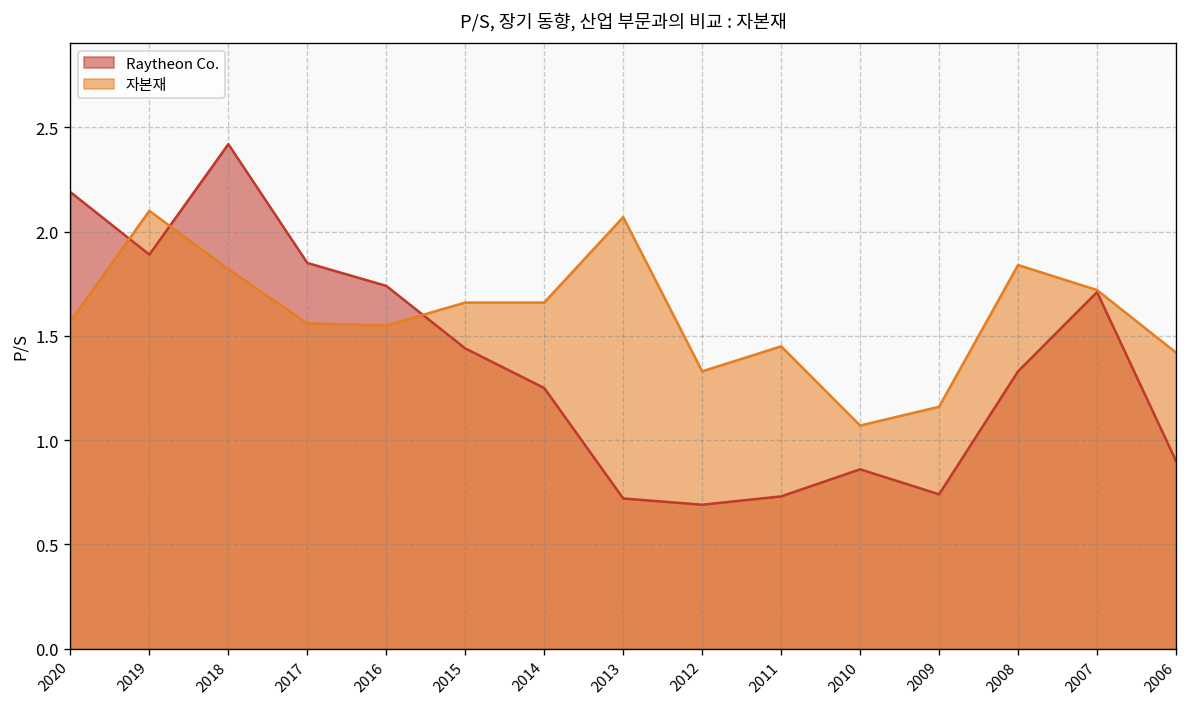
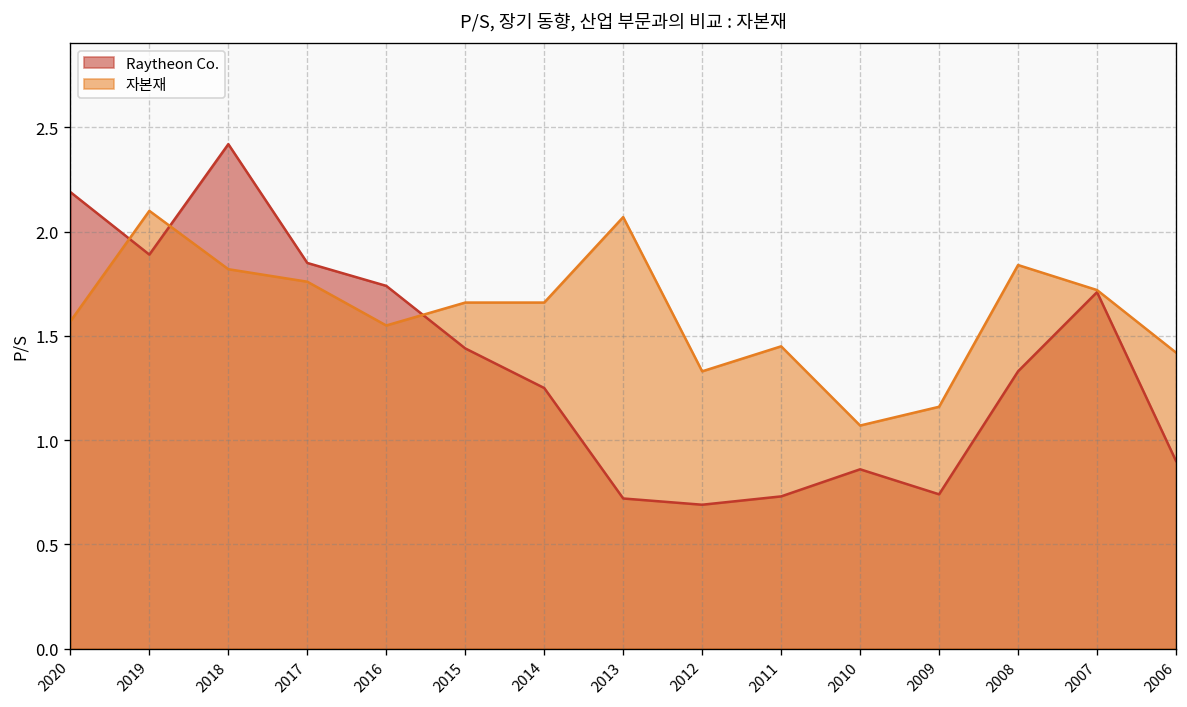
자본재, 2017: 1.56 -> 1.76
